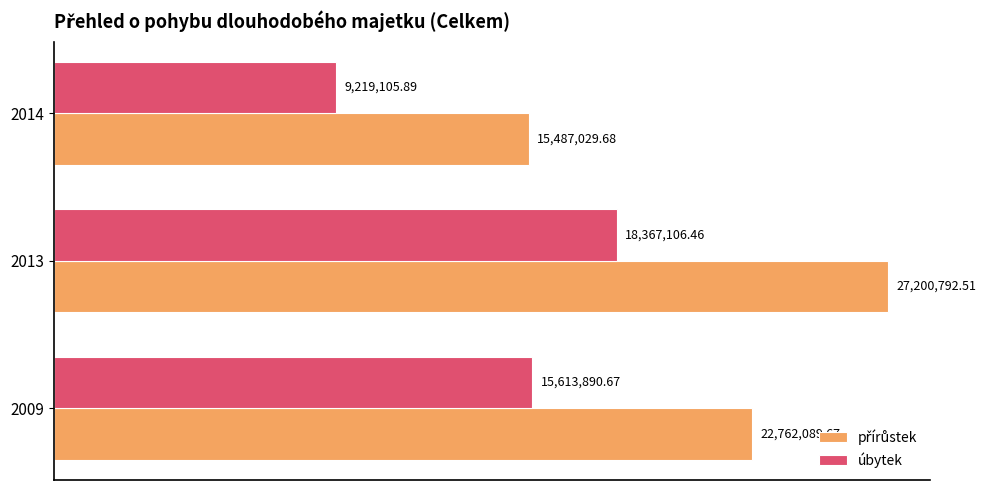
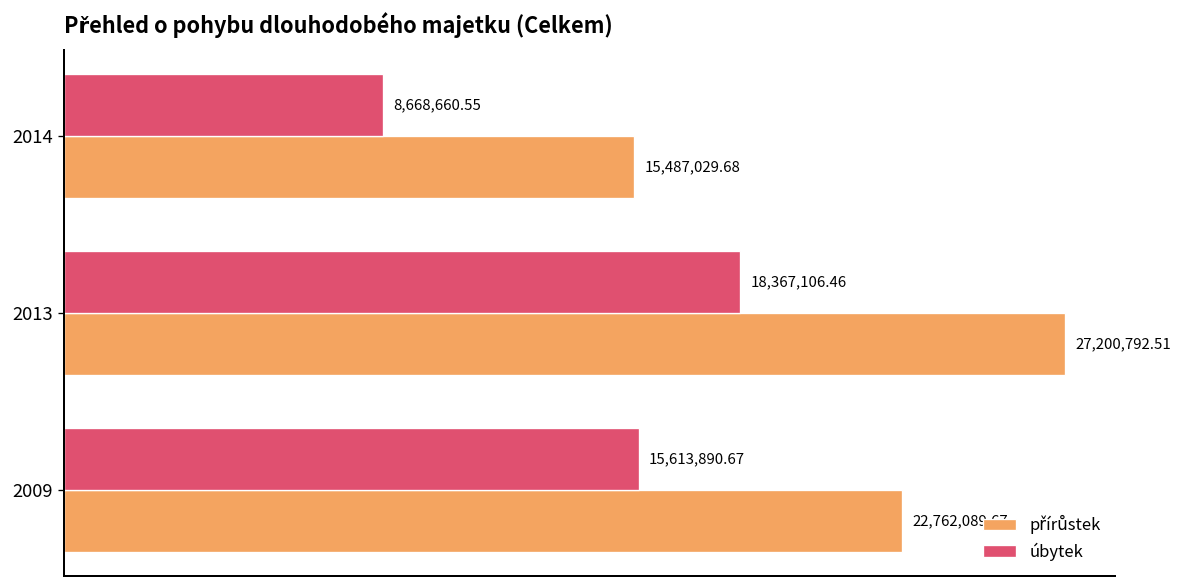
úbytek, 2014: 9,219,105.89 -> 8,668,660.55
